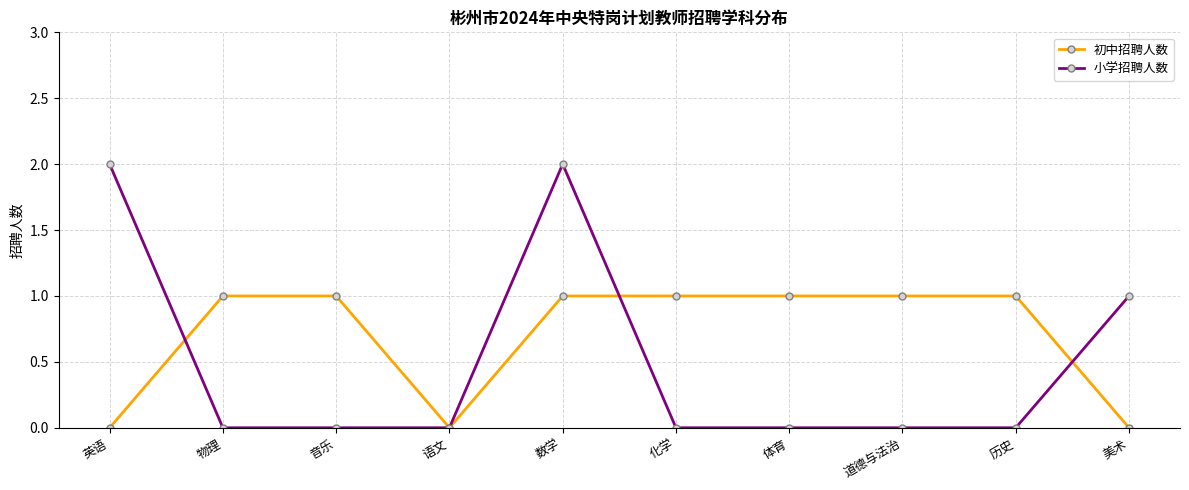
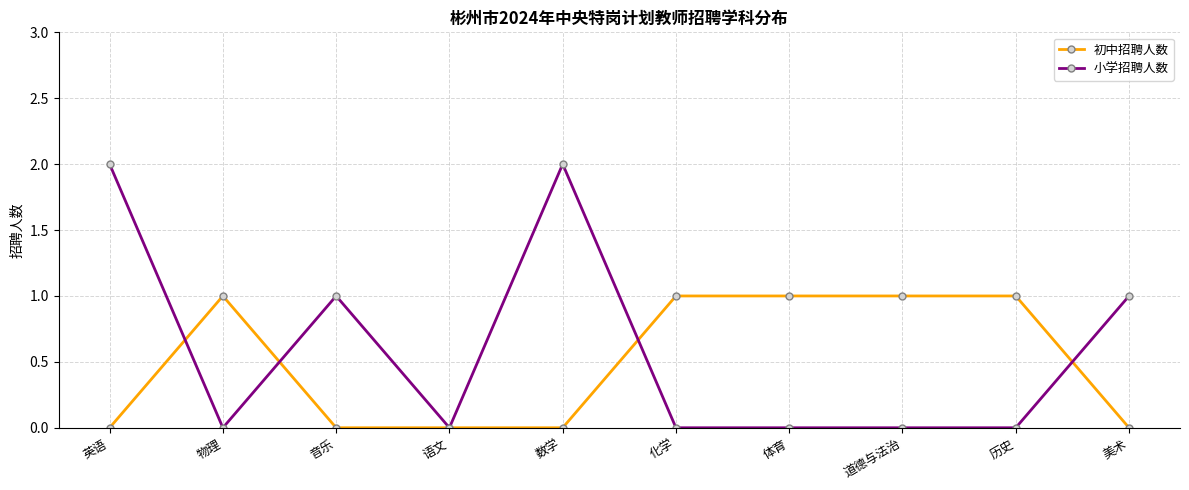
初中招聘人数, 音乐: 1 -> 0
小学招聘人数, 音乐: 0 -> 1
初中招聘人数, 数学: 1 -> 0
